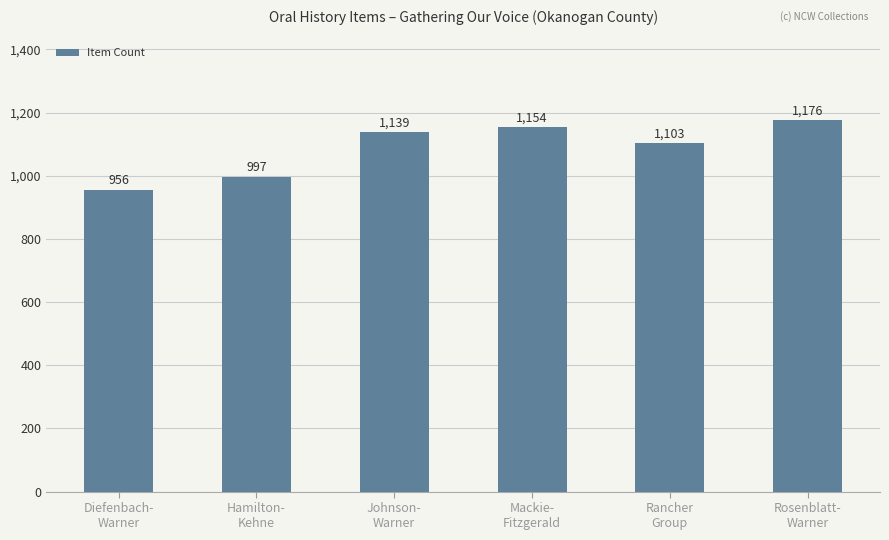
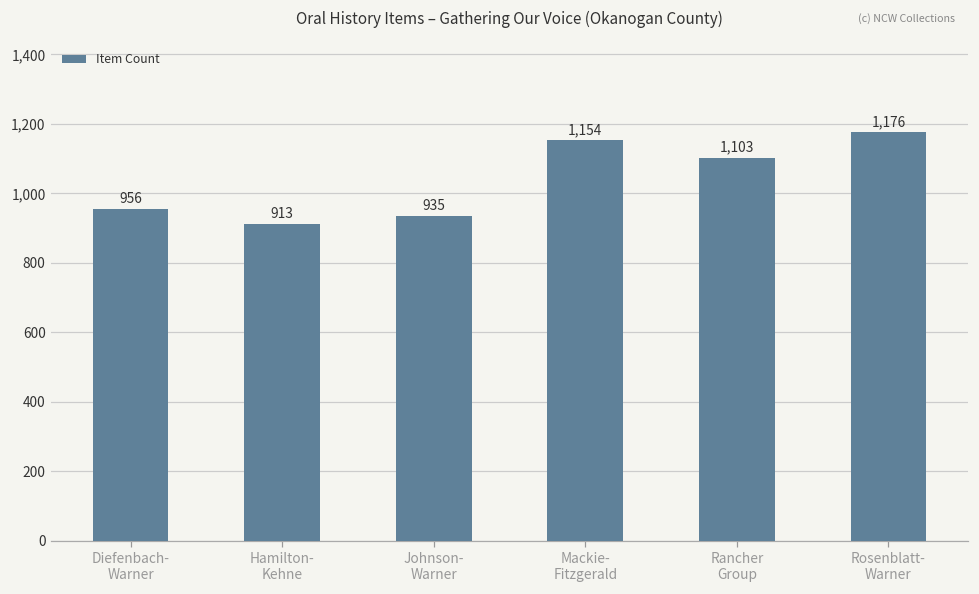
Hamilton- Kehne: 997 -> 913
Johnson- Warner: 1,139 -> 935
